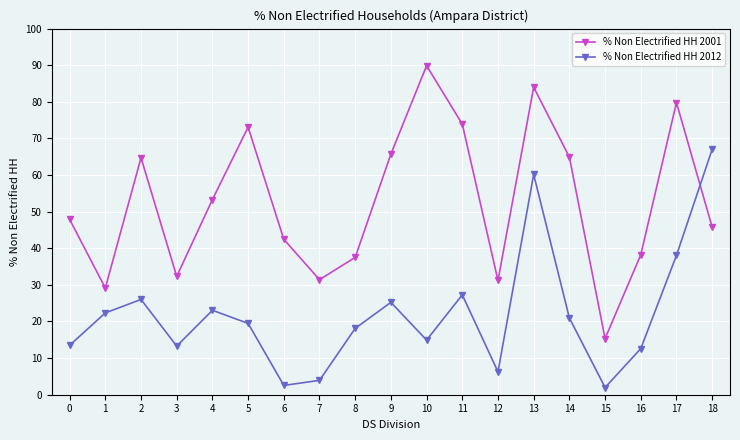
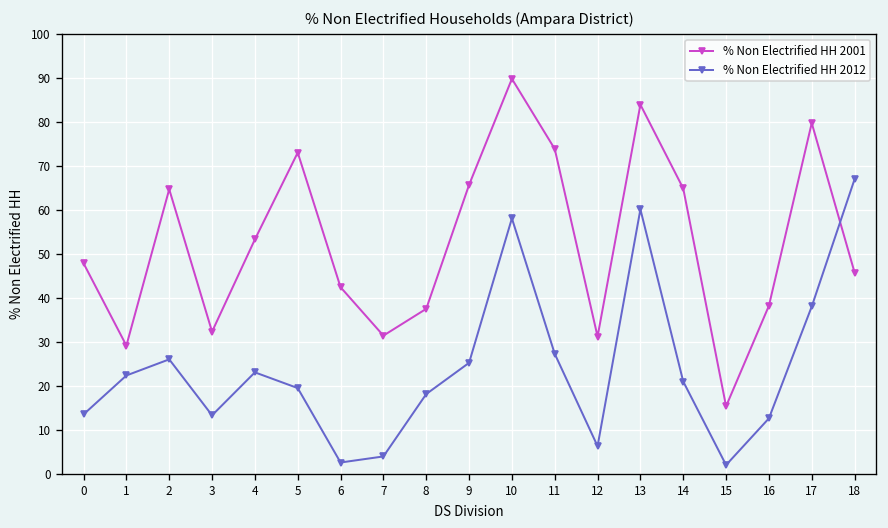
% Non Electrified HH 2012, 10: 15 -> 58
